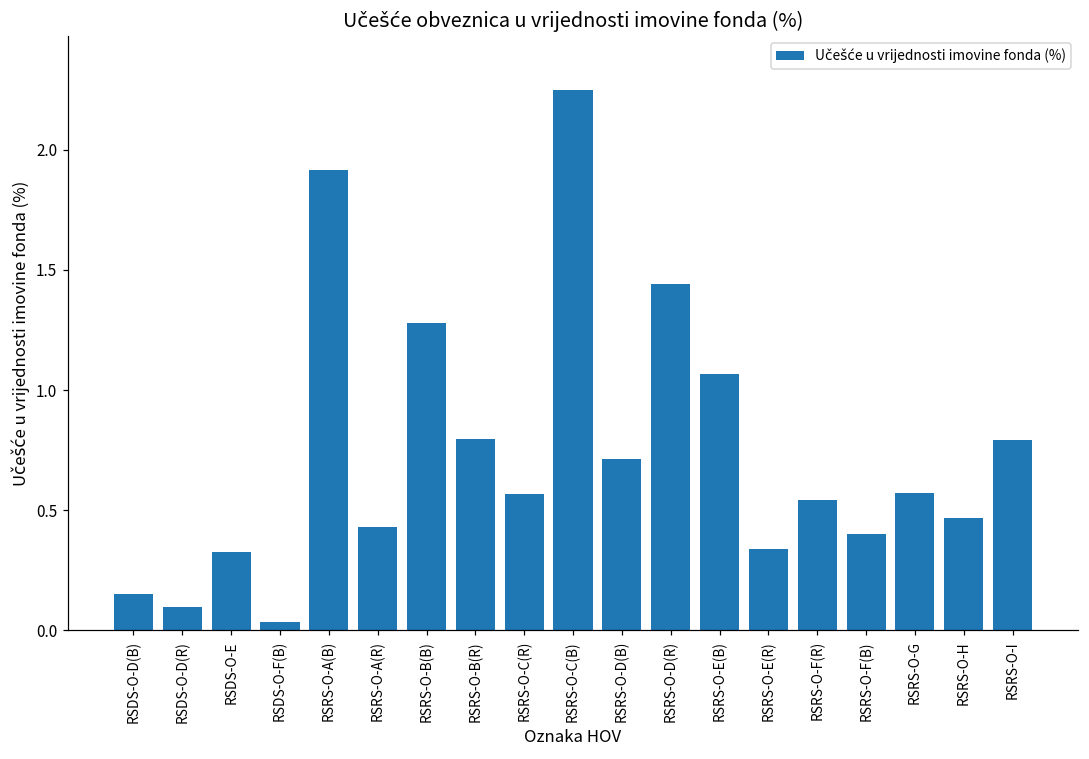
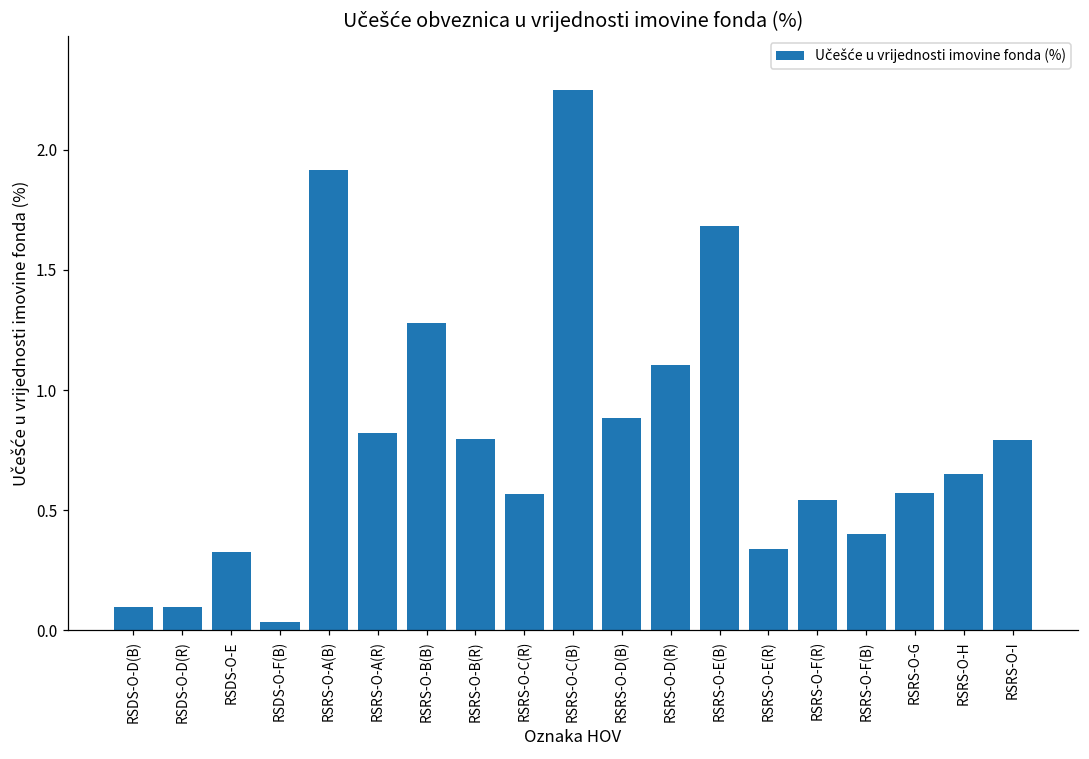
RSDS-O-D(B): 0.15 -> 0.10
RSRS-O-A(R): 0.43 -> 0.82
RSRS-O-D(B): 0.72 -> 0.88
RSRS-O-D(R): 1.44 -> 1.10
RSRS-O-E(B): 1.07 -> 1.68
RSRS-O-H: 0.47 -> 0.65
